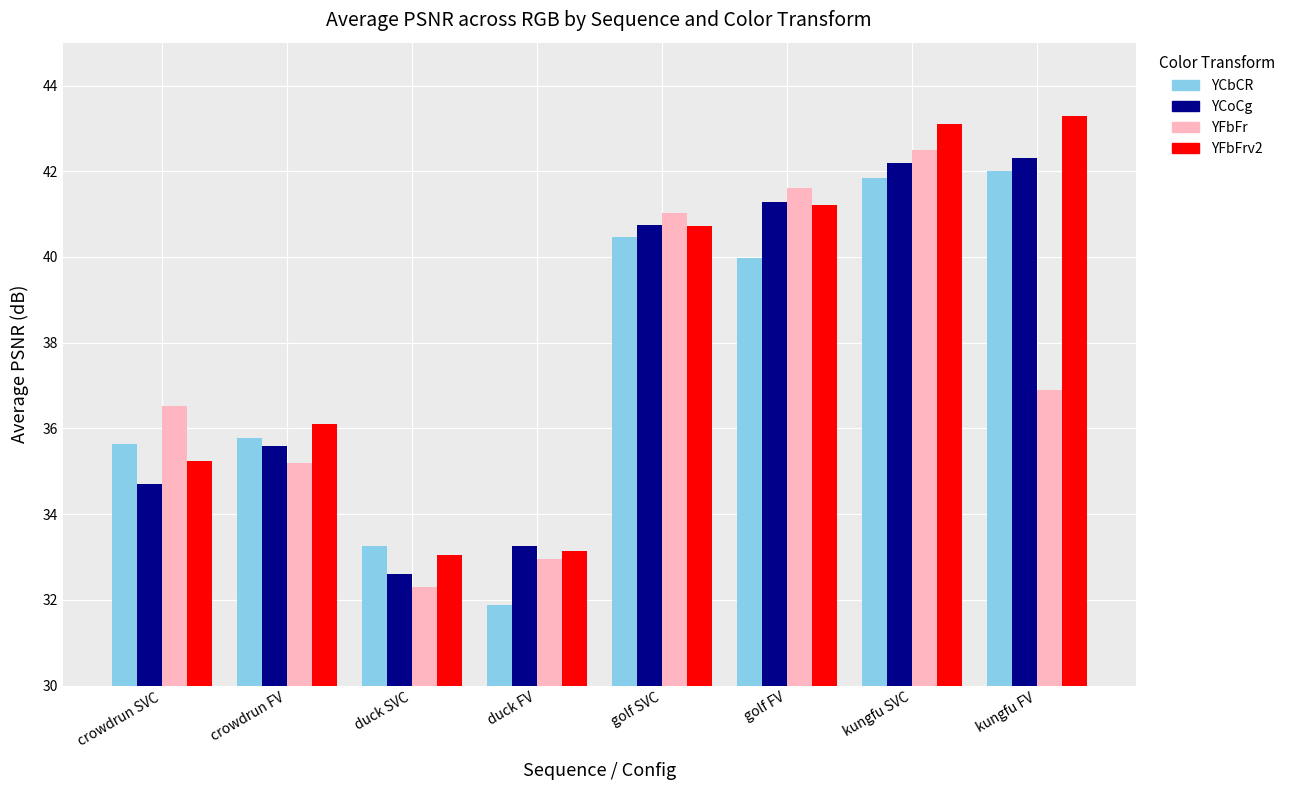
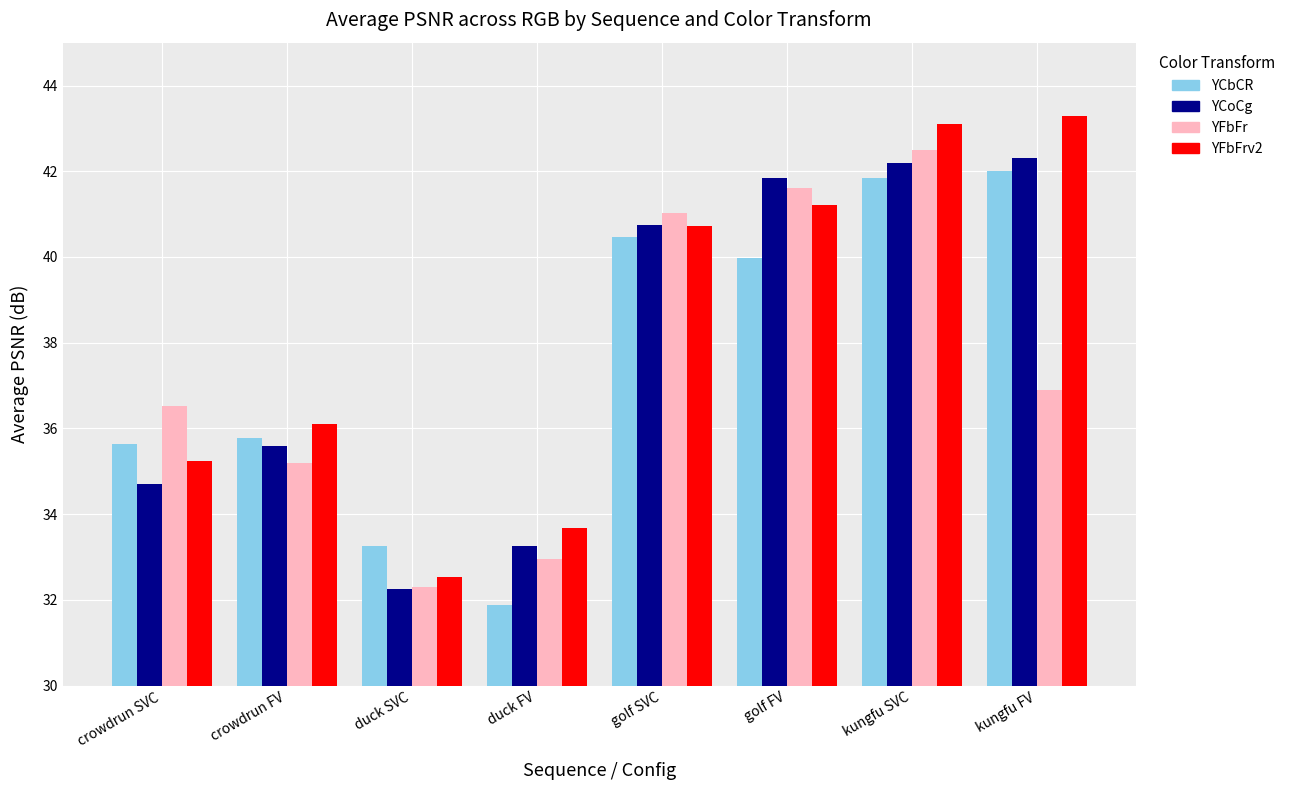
YCoCg, duck SVC: 32.6 -> 32.3
YFbFrv2, duck SVC: 33.0 -> 32.5
YFbFrv2, duck FV: 33.1 -> 33.7
YCoCg, golf FV: 41.3 -> 41.8
